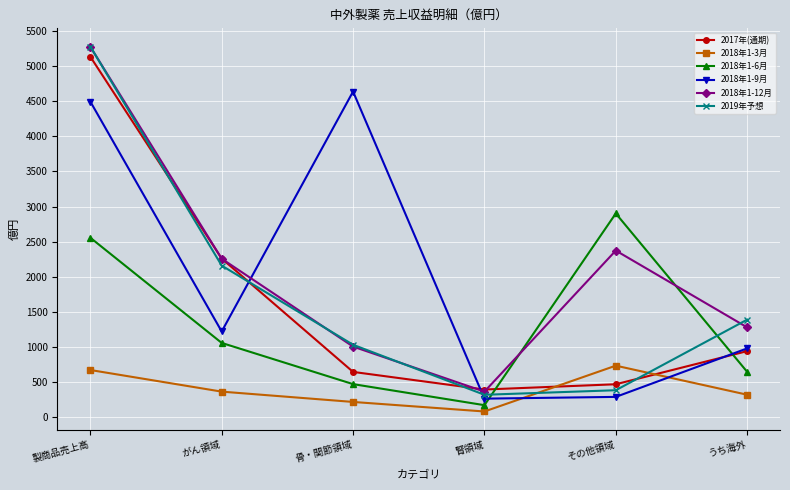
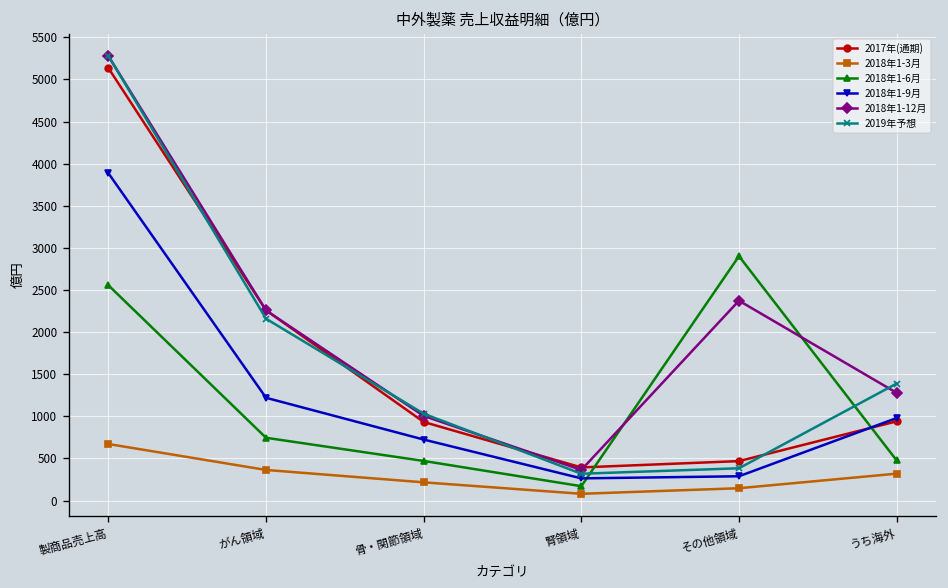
2018年1-9月, 製商品売上高: 4500 -> 3900
2018年1-6月, がん領域: 1100 -> 700
2017年(通期), 骨・関節領域: 600 -> 900
2018年1-9月, 骨・関節領域: 4600 -> 700
2018年1-3月, その他領域: 700 -> 100
2018年1-6月, うち海外: 600 -> 500
